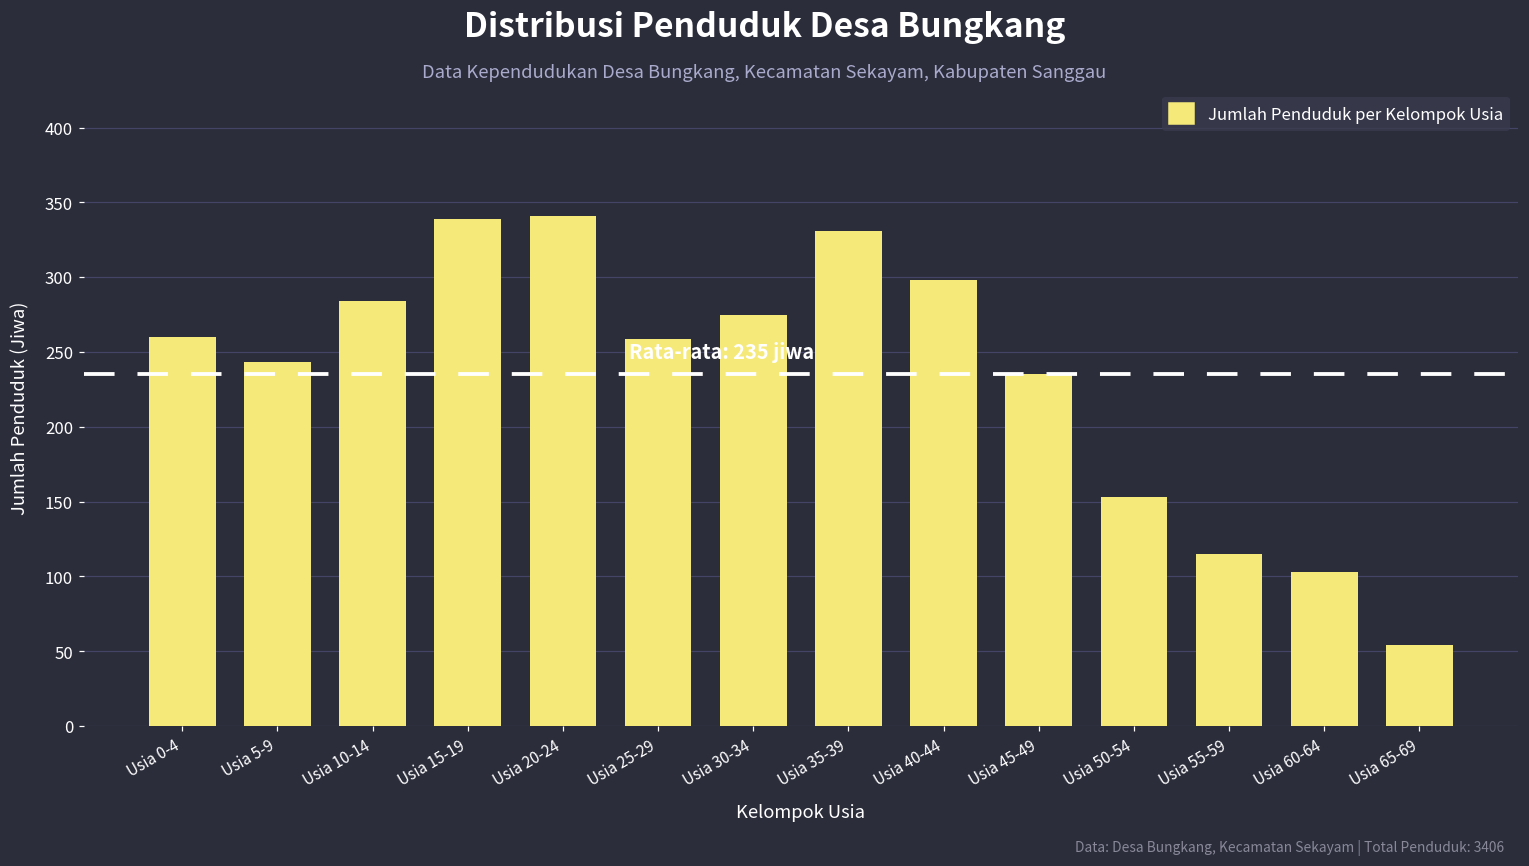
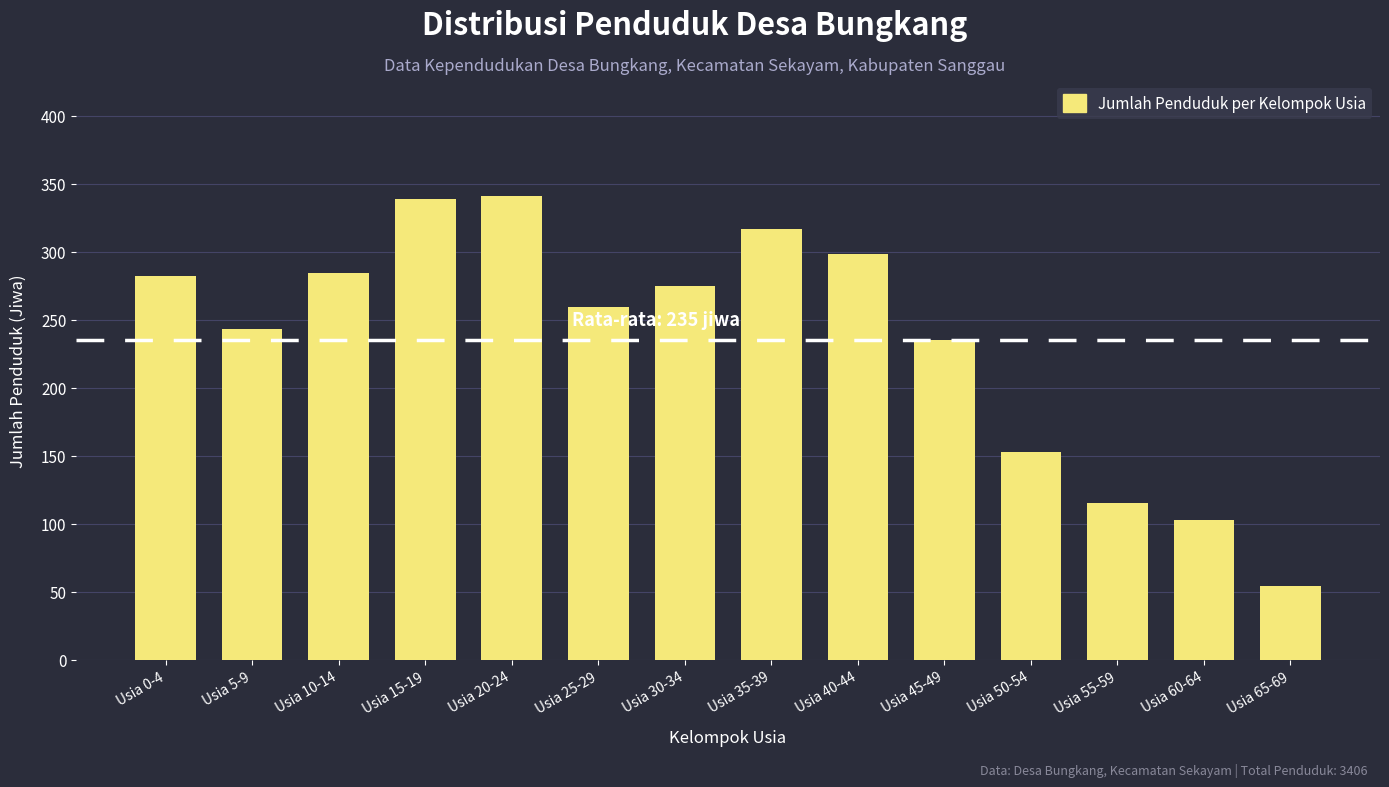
Usia 0-4: 260 -> 282
Usia 35-39: 331 -> 317
